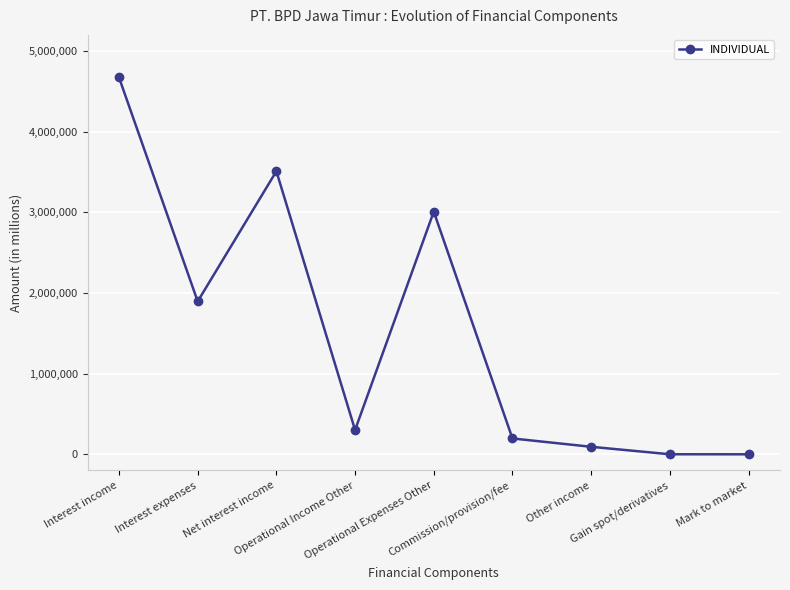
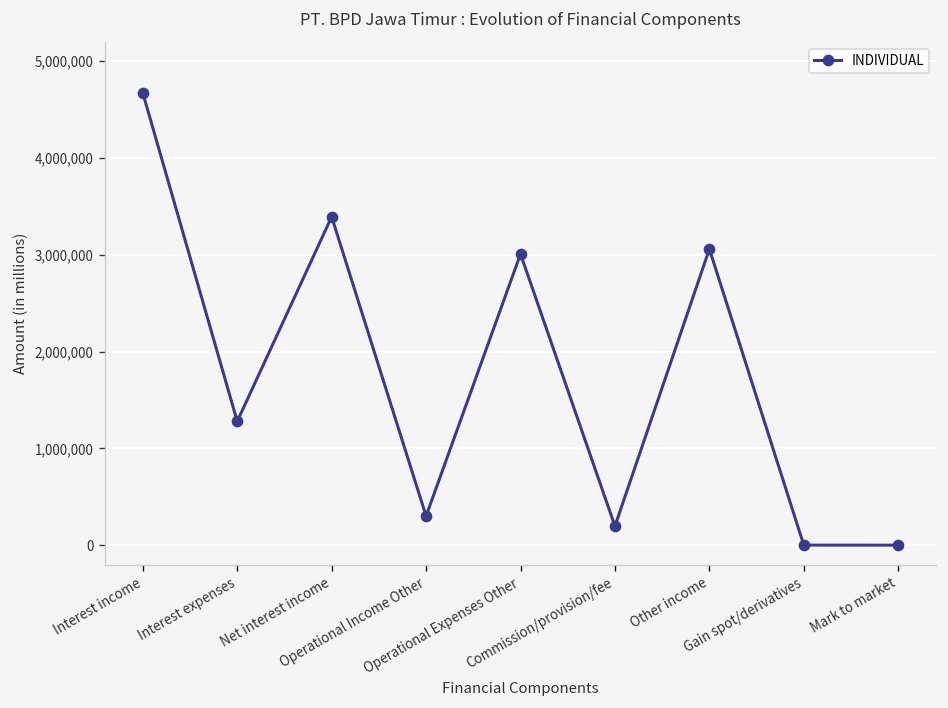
Interest expenses: 1,900,000 -> 1,300,000
Net interest income: 3,500,000 -> 3,400,000
Other income: 100,000 -> 3,100,000
